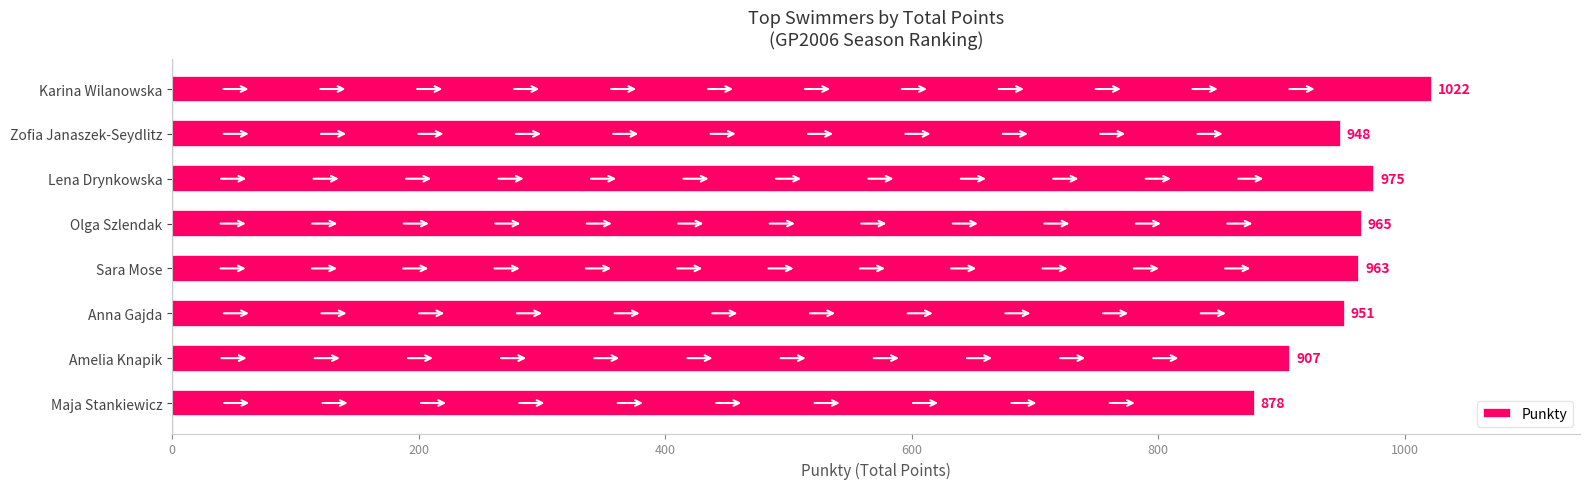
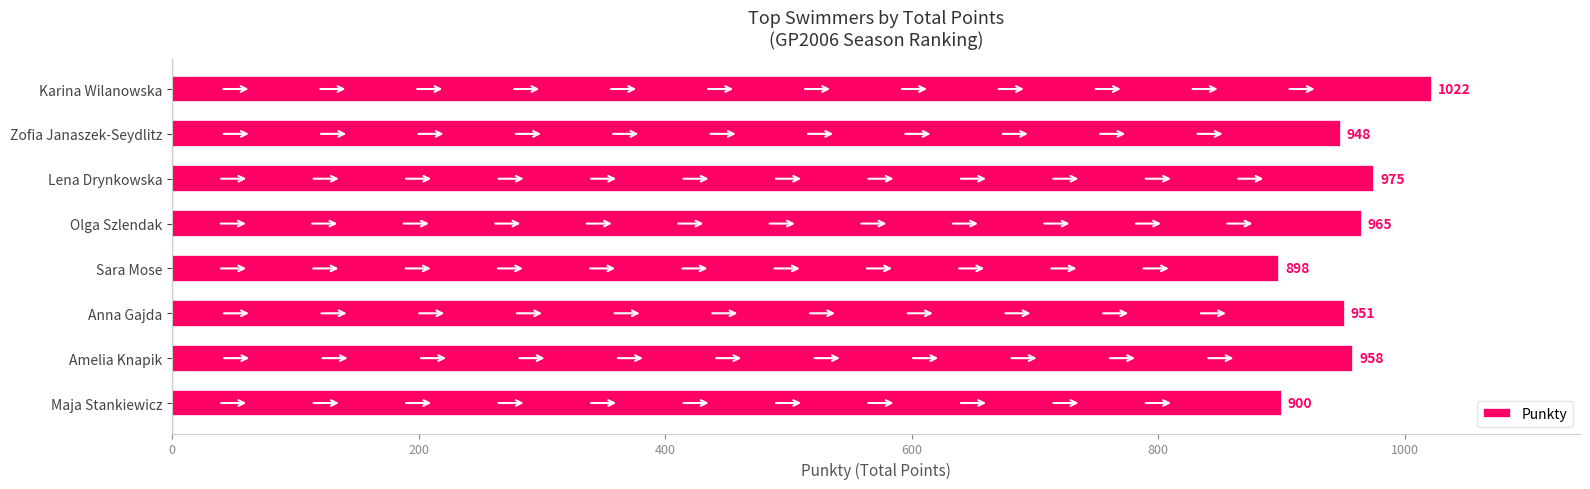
Sara Mose: 963 -> 898
Amelia Knapik: 907 -> 958
Maja Stankiewicz: 878 -> 900
